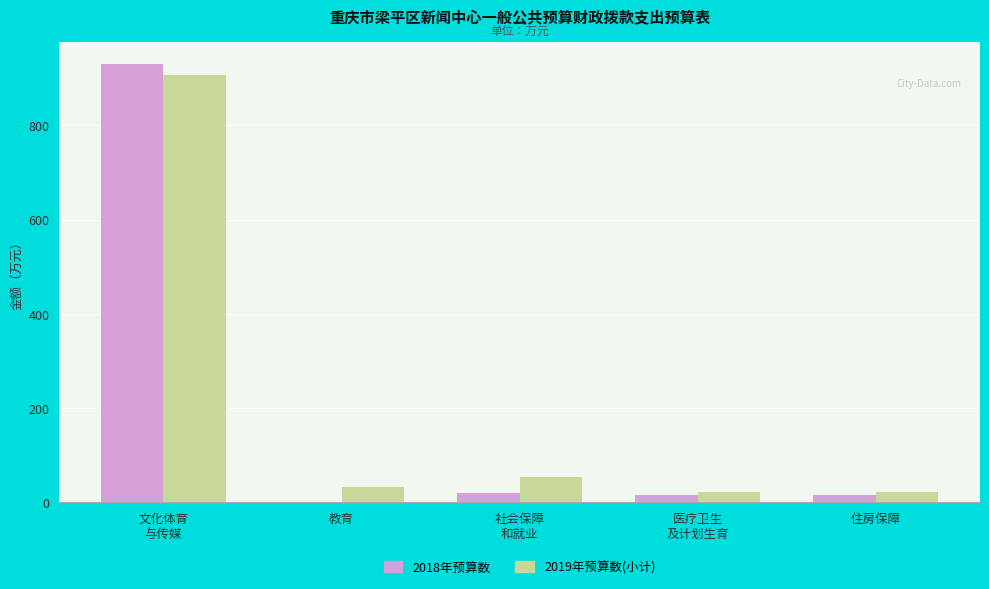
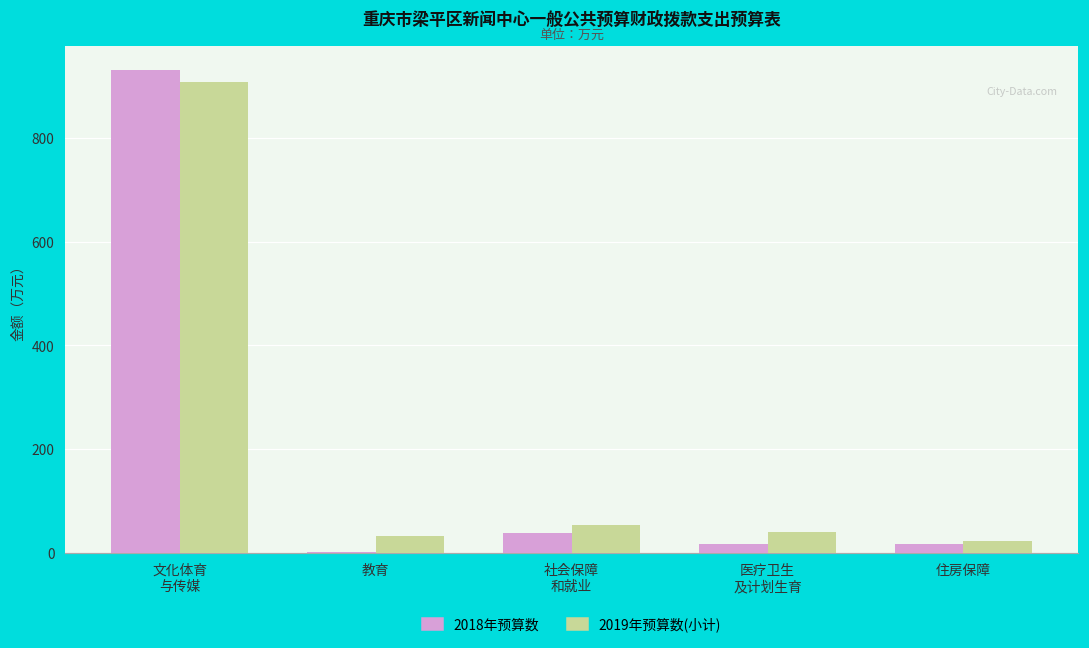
2018年预算数, 社会保障 和就业: 20 -> 40
2019年预算数(小计), 医疗卫生 及计划生育: 20 -> 40
